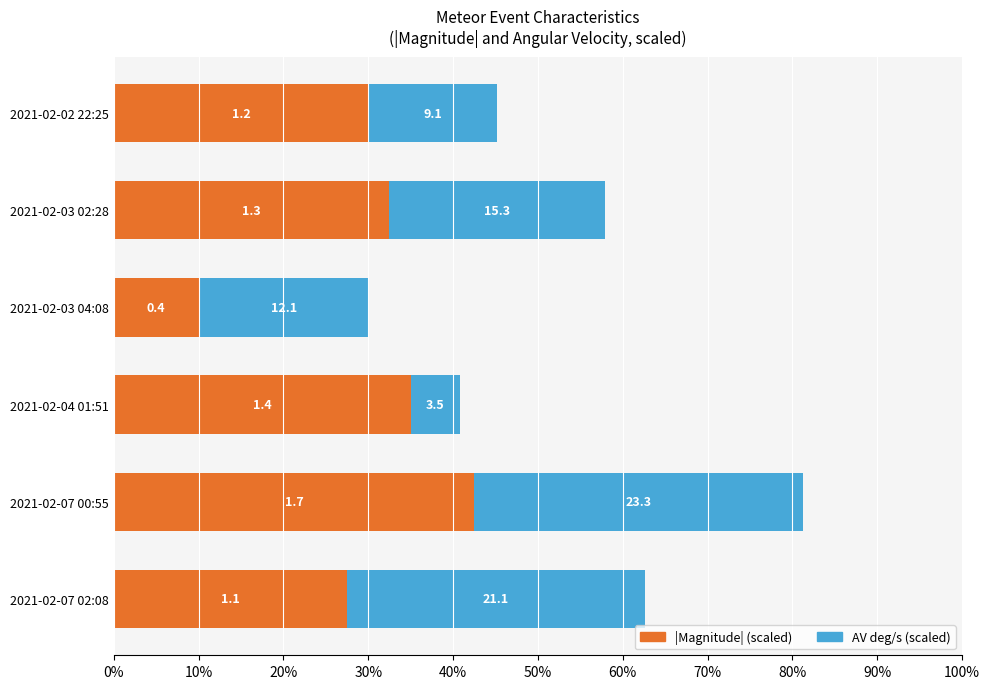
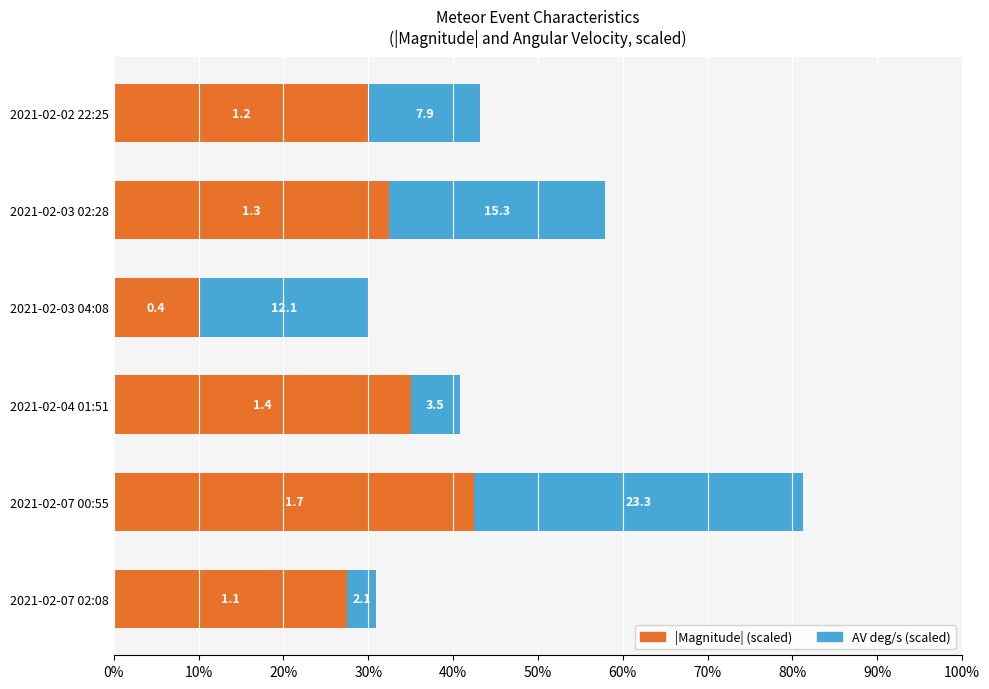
AV deg/s (scaled), 2021-02-02 22:25: 9.1 -> 7.9
AV deg/s (scaled), 2021-02-07 02:08: 21.1 -> 2.1
